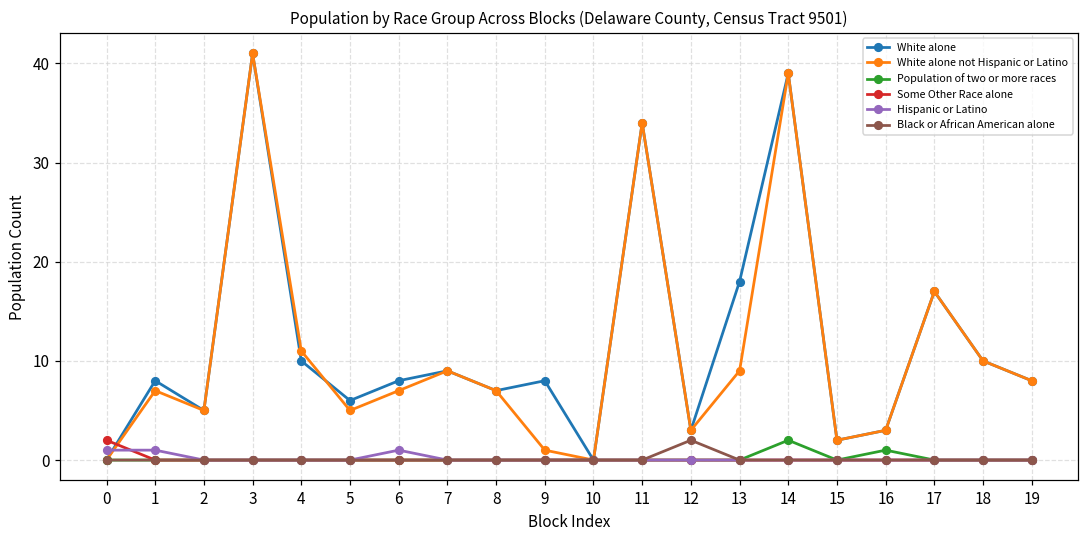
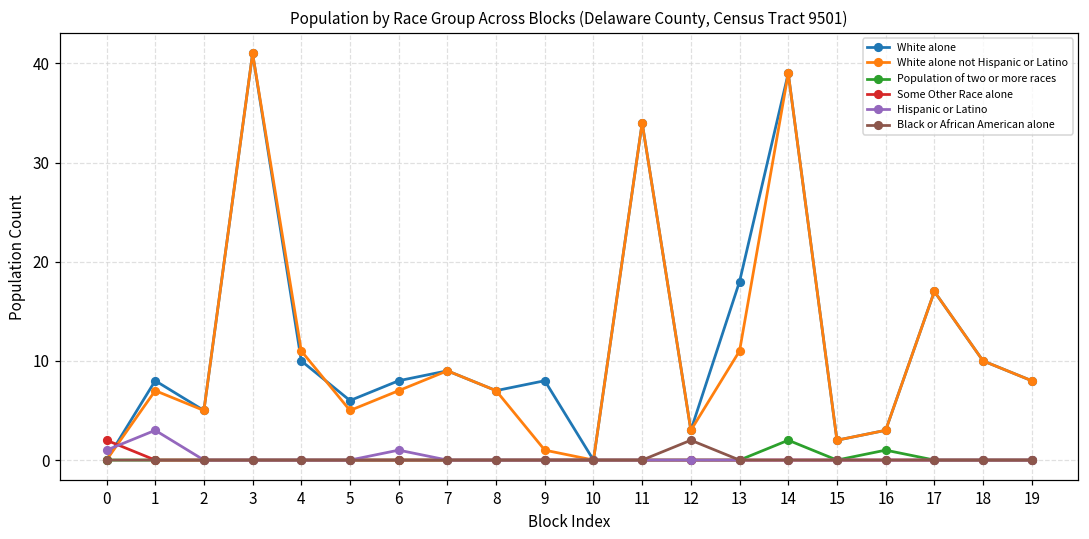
Hispanic or Latino, 1: 1 -> 3
White alone not Hispanic or Latino, 13: 9 -> 11
